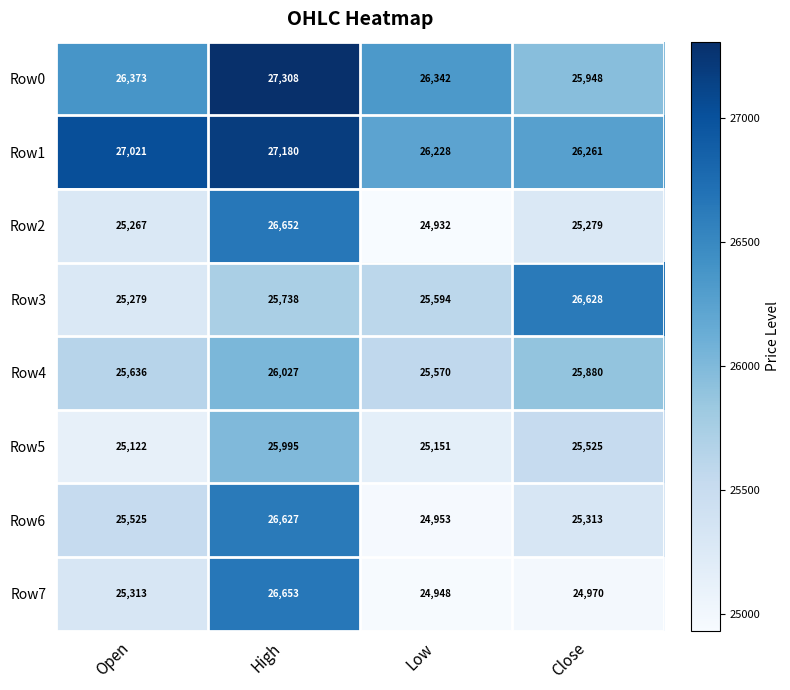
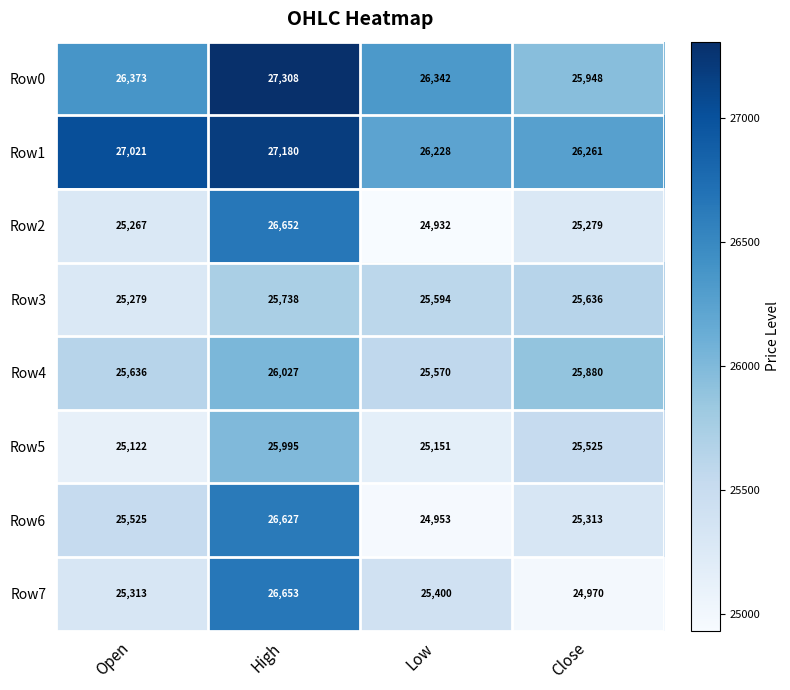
Row3, Close: 26,628 -> 25,636
Row7, Low: 24,948 -> 25,400
